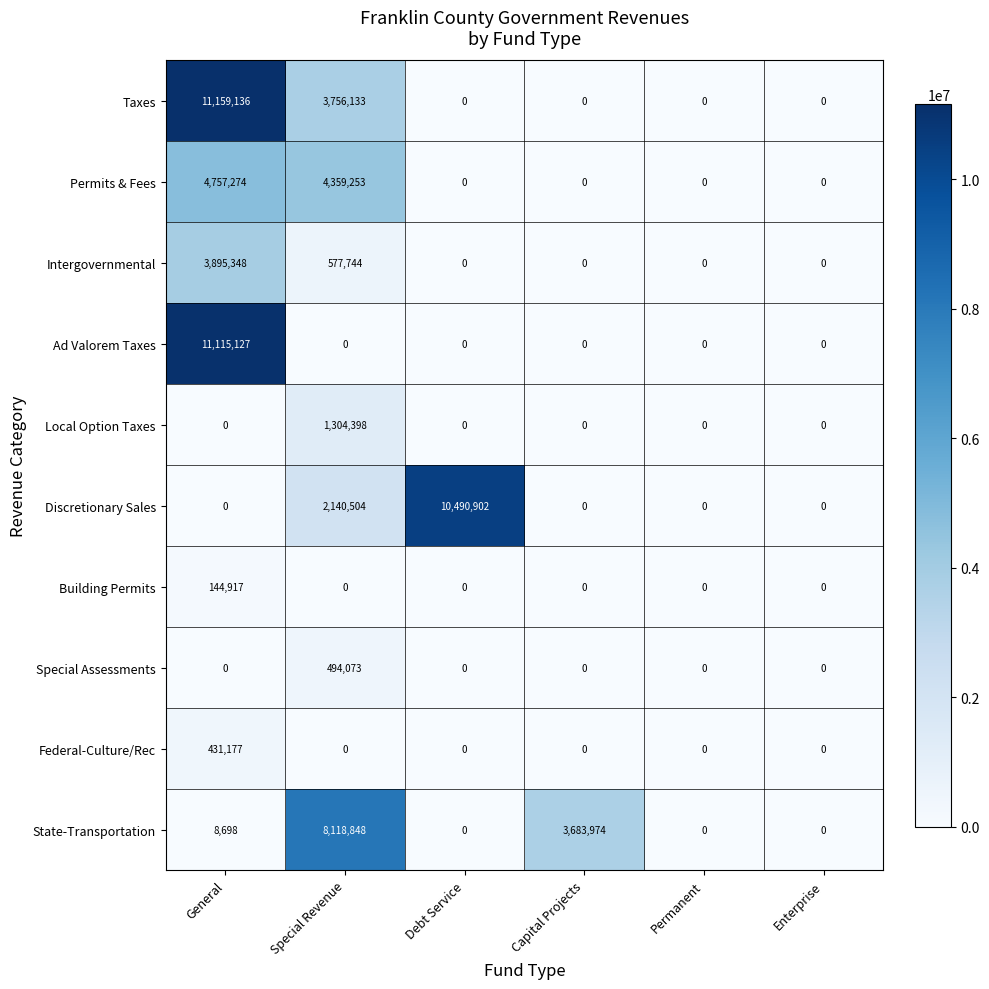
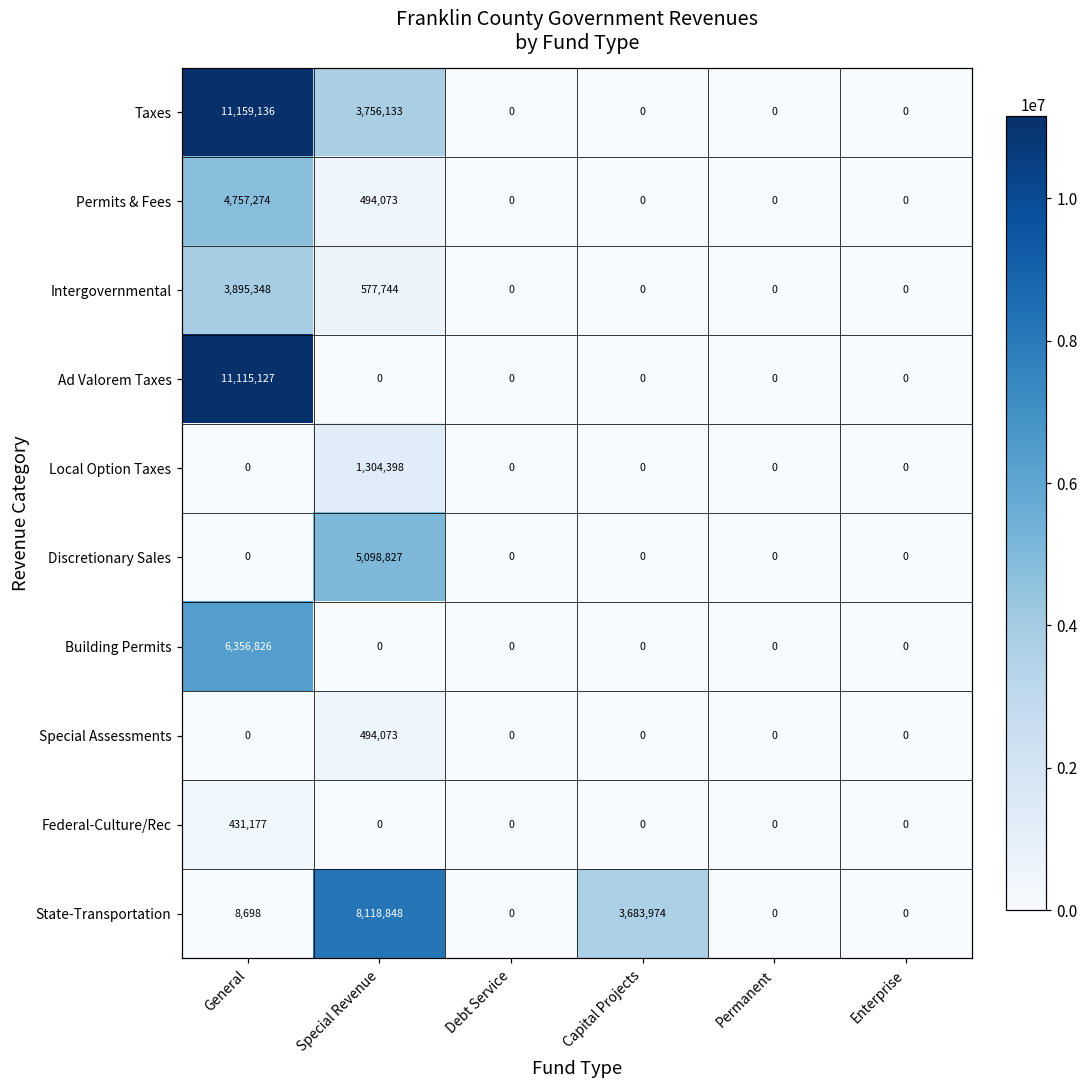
Permits & Fees, Special Revenue: 4,359,253 -> 494,073
Discretionary Sales, Special Revenue: 2,140,504 -> 5,098,827
Discretionary Sales, Debt Service: 10,490,902 -> 0
Building Permits, General: 144,917 -> 6,356,826
